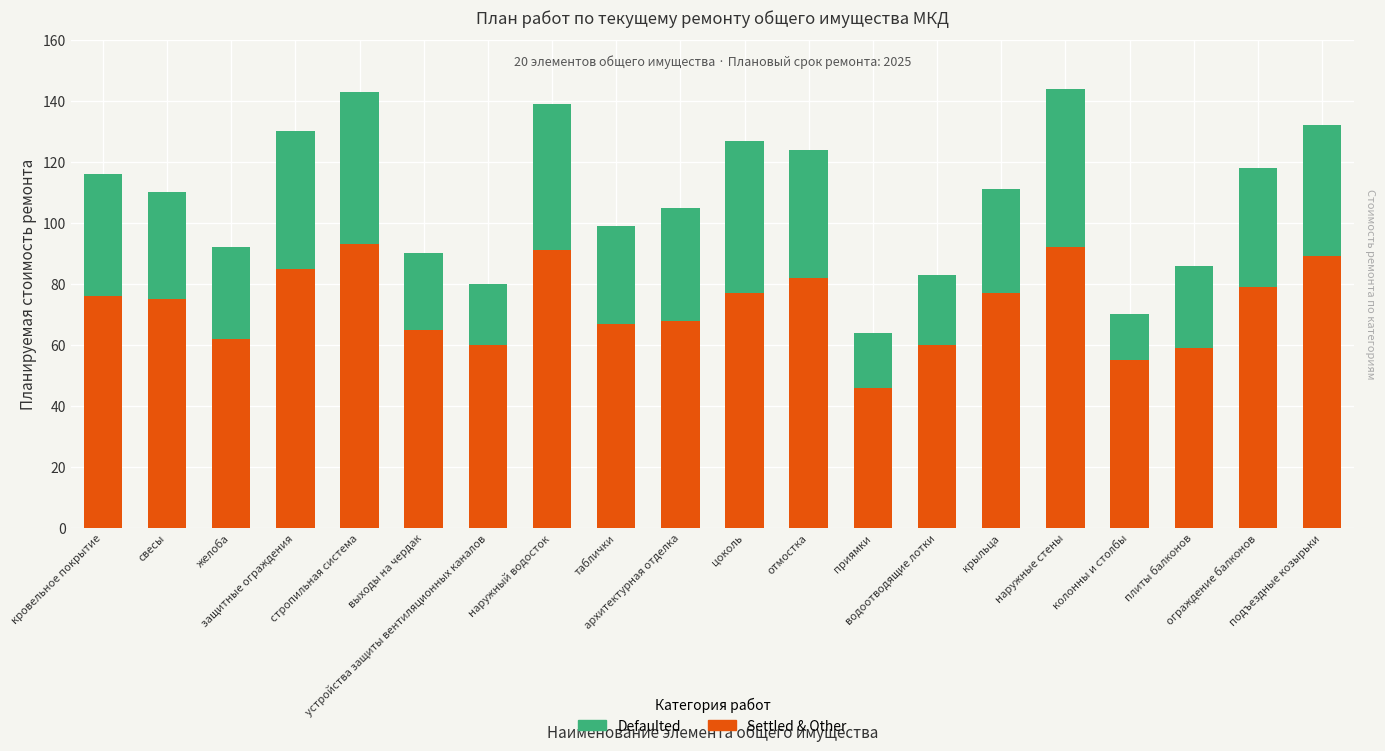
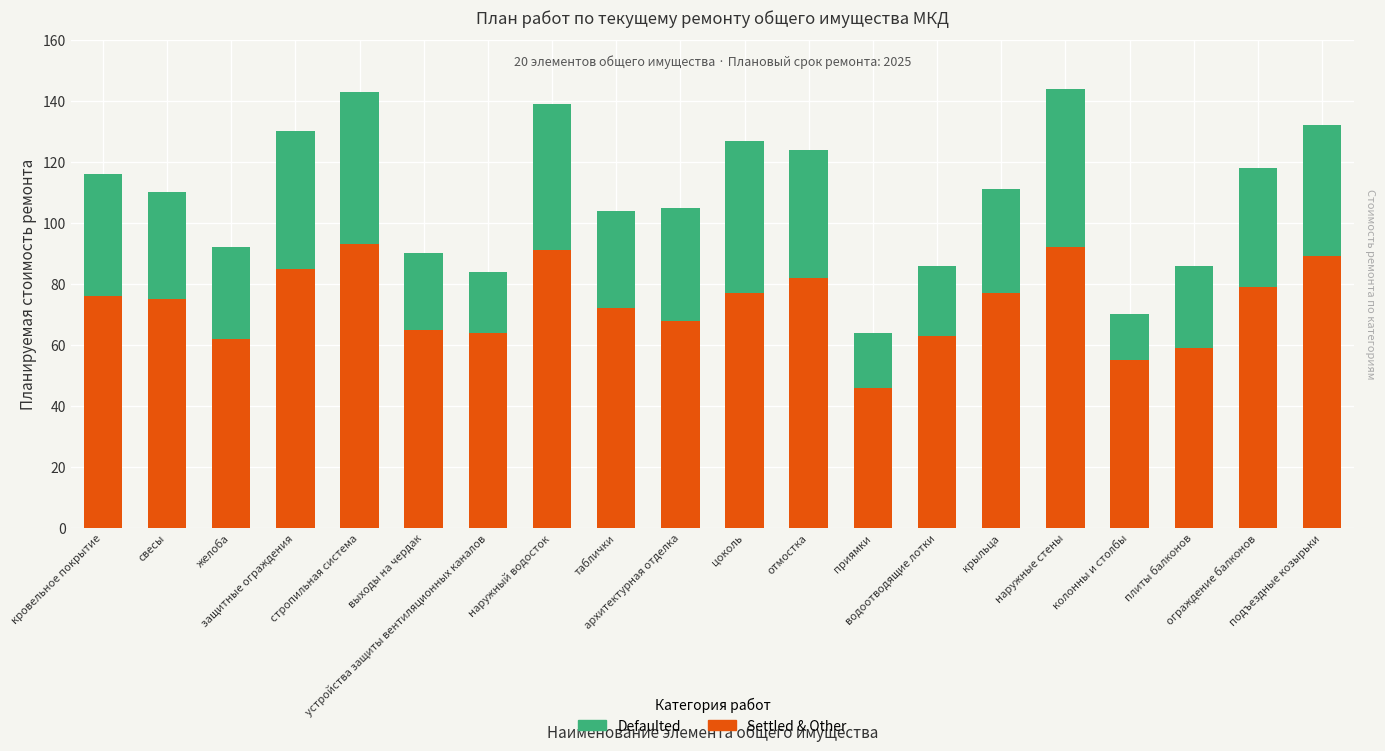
Settled & Other, устройства защиты вентиляционных каналов: 60 -> 64
Settled & Other, таблички: 67 -> 72
Settled & Other, водоотводящие лотки: 60 -> 63
